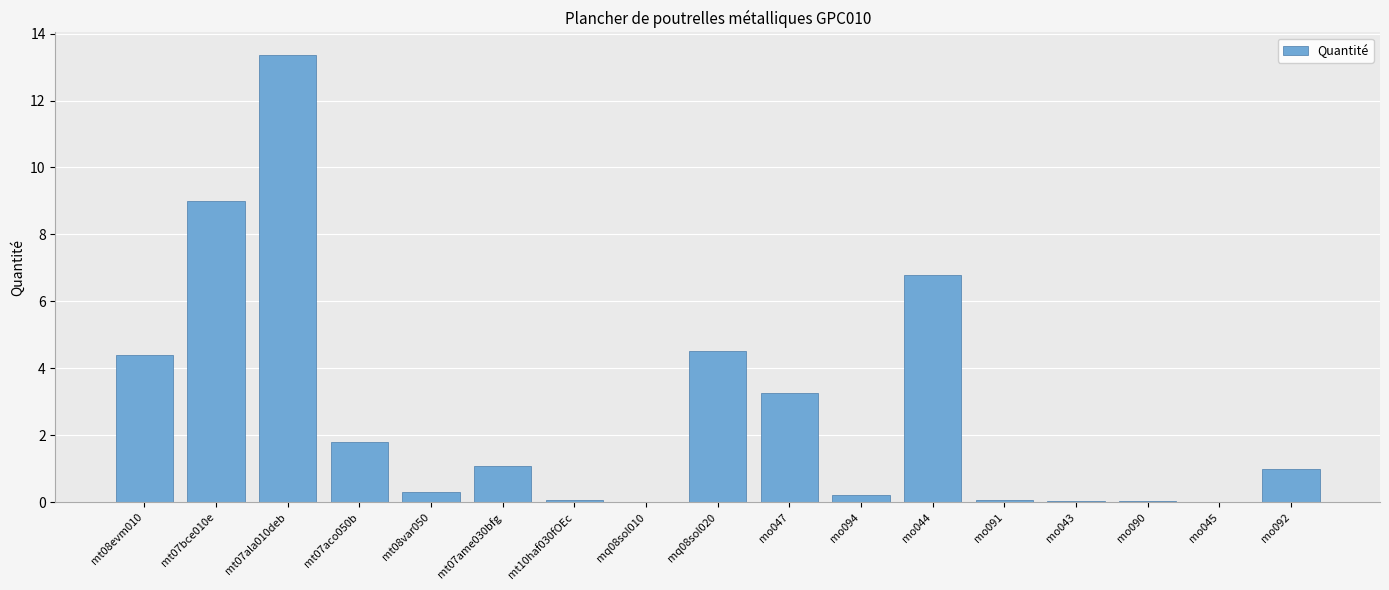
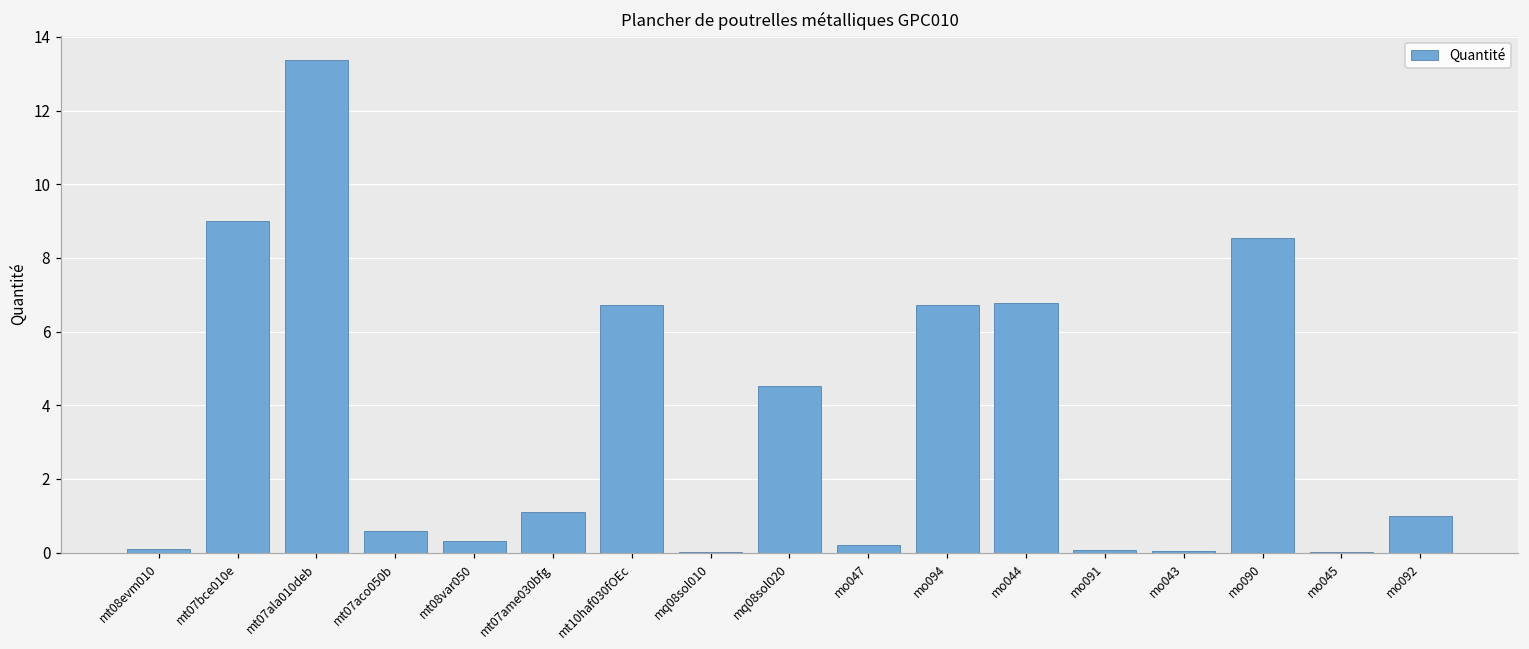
mt08evm010: 4.4 -> 0.1
mt07aco050b: 1.8 -> 0.6
mt10haf030fOEc: 0.1 -> 6.7
mo047: 3.3 -> 0.2
mo094: 0.2 -> 6.7
mo090: 0.0 -> 8.5
